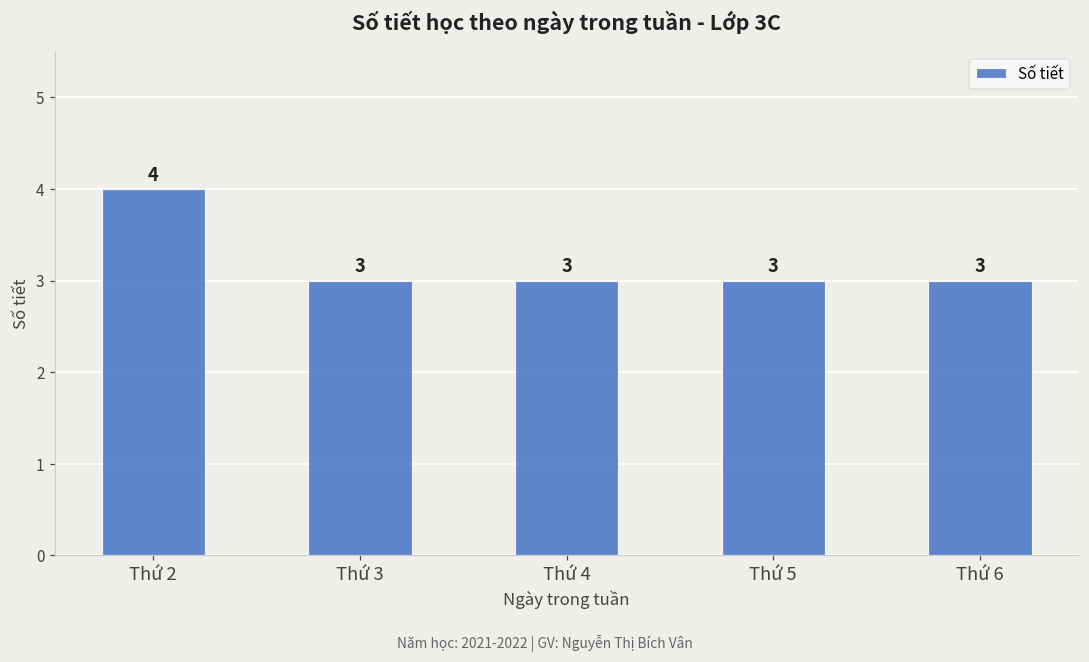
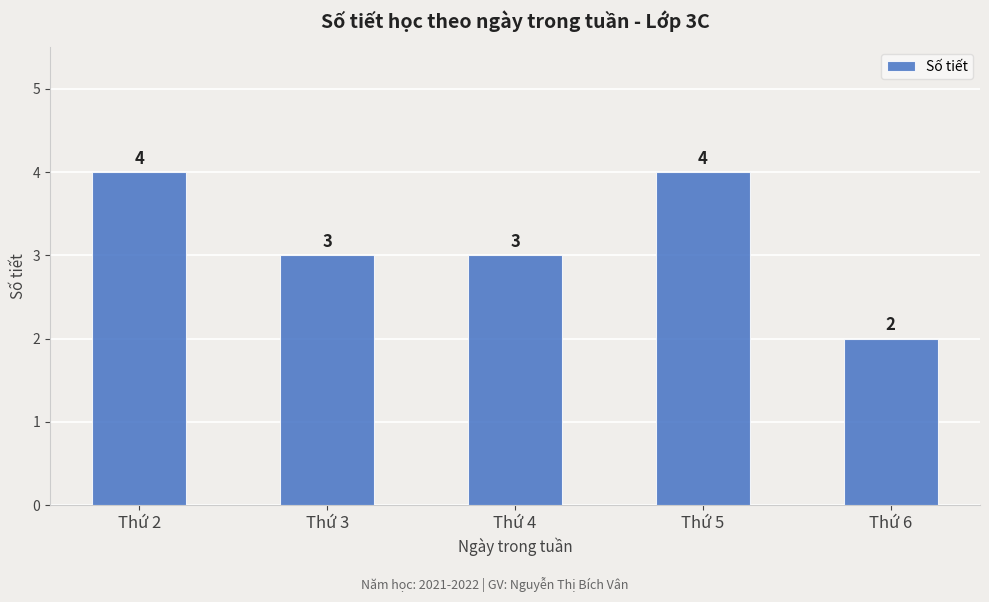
Thứ 5: 3 -> 4
Thứ 6: 3 -> 2
